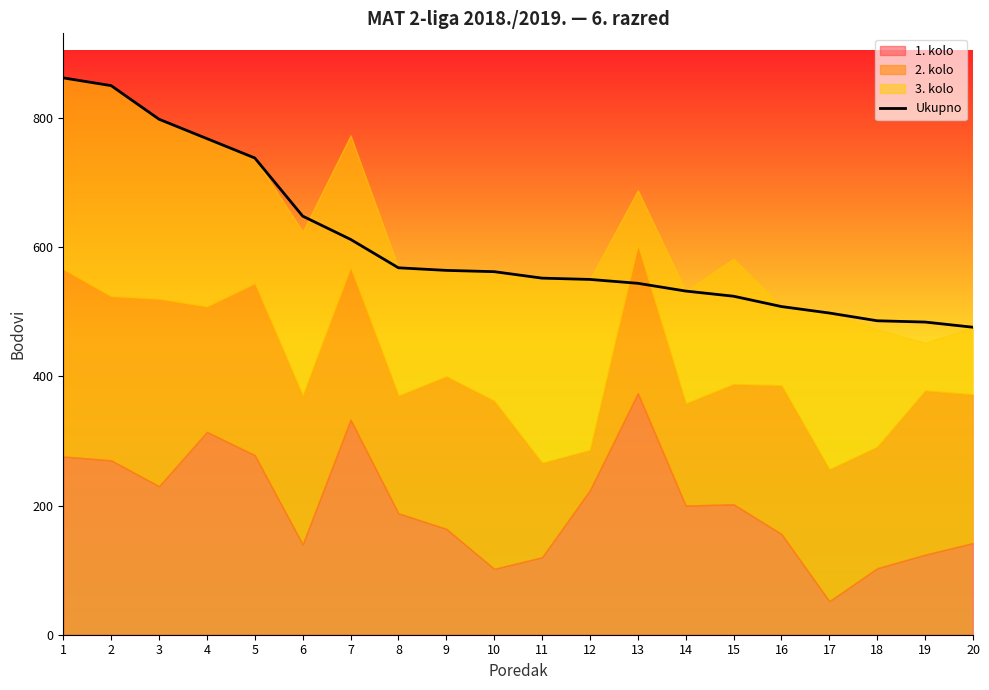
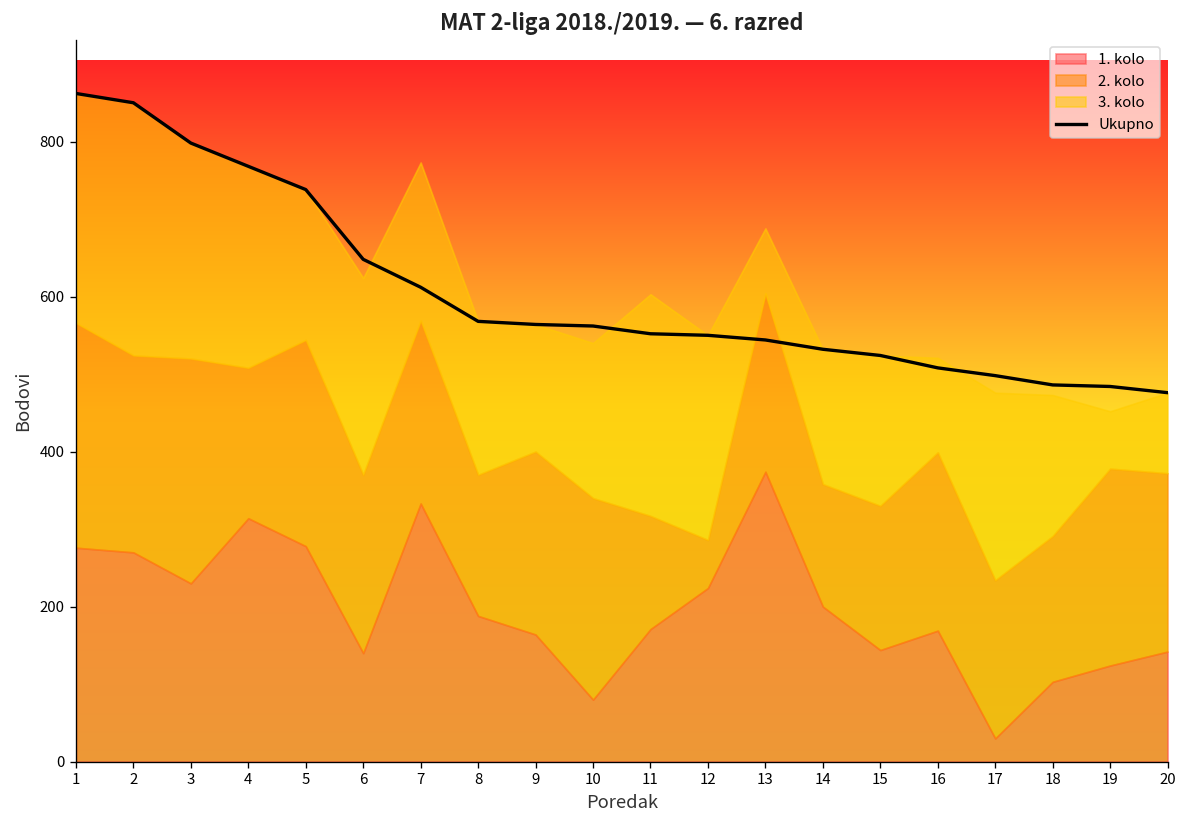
1. kolo, 10: 100 -> 80
1. kolo, 11: 120 -> 170
1. kolo, 15: 200 -> 140
1. kolo, 16: 160 -> 170
1. kolo, 17: 50 -> 30
